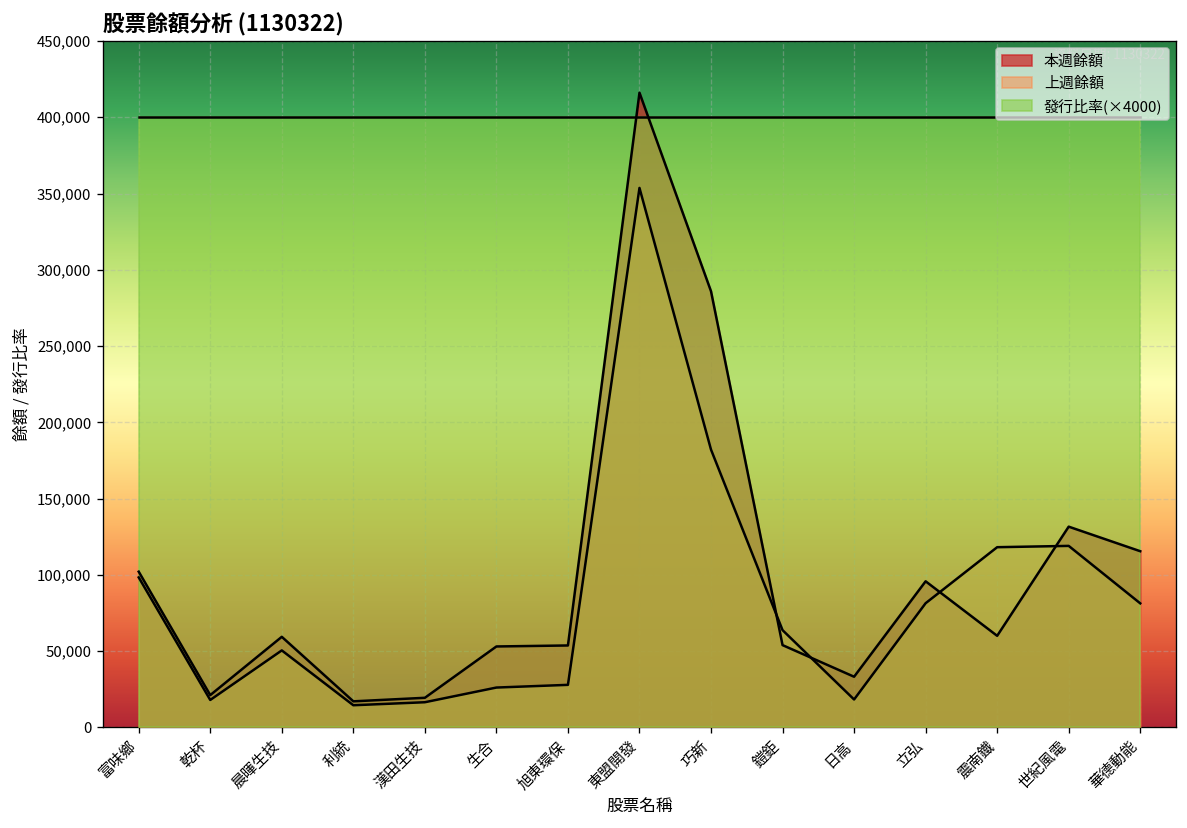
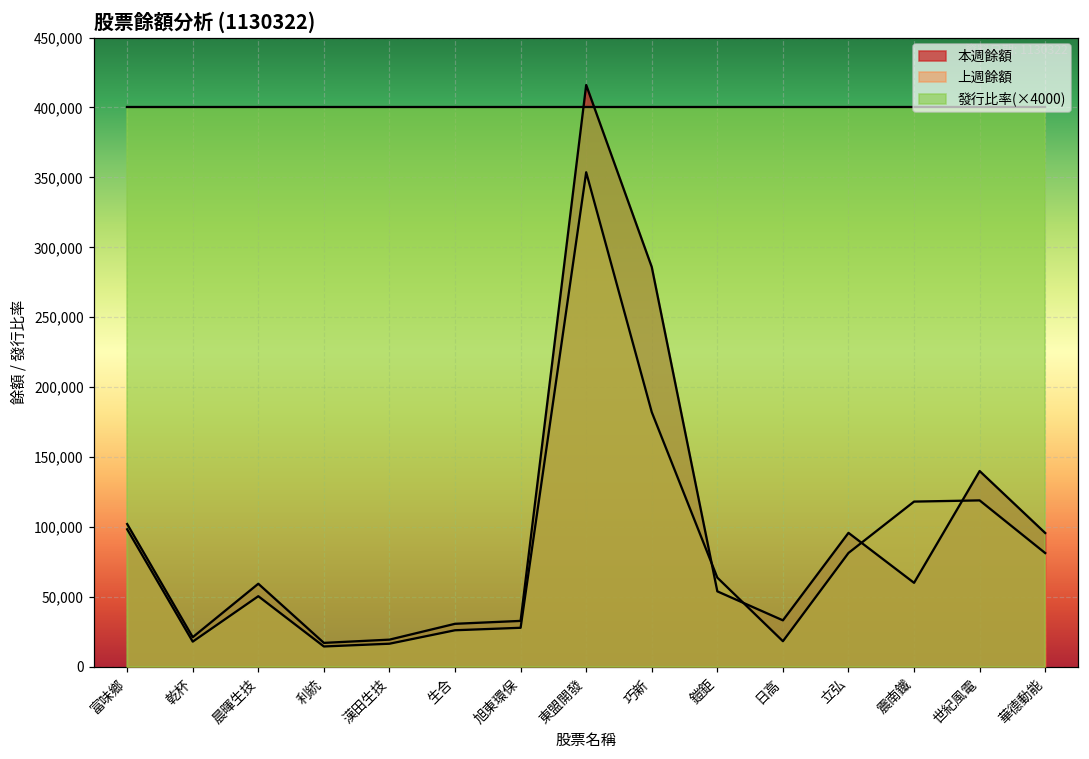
本週餘額, 生合: 53,000 -> 31,000
本週餘額, 旭東環保: 54,000 -> 33,000
本週餘額, 世紀風電: 132,000 -> 140,000
本週餘額, 華德動能: 116,000 -> 96,000
